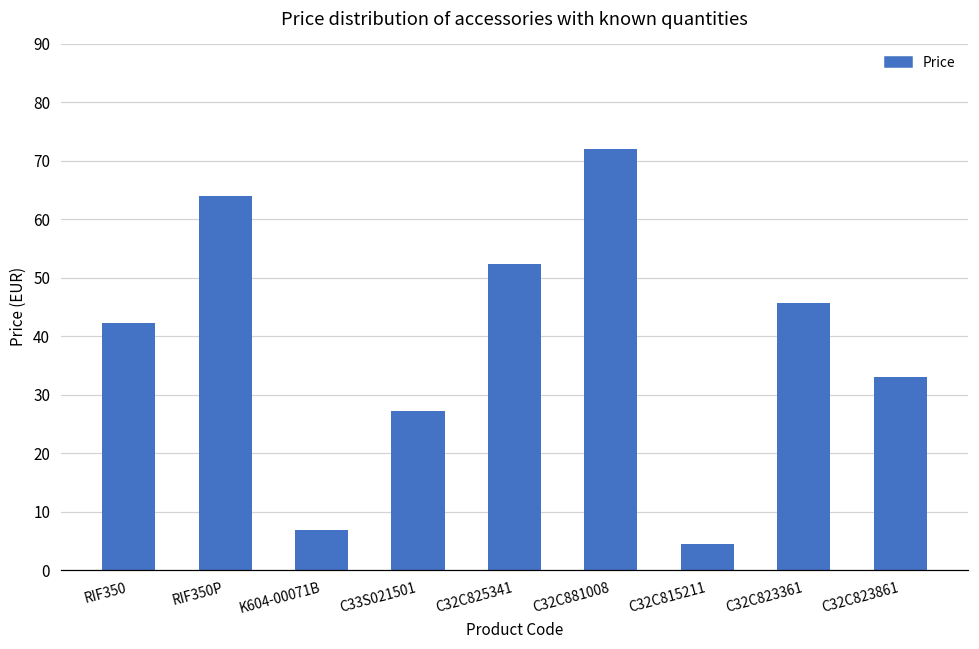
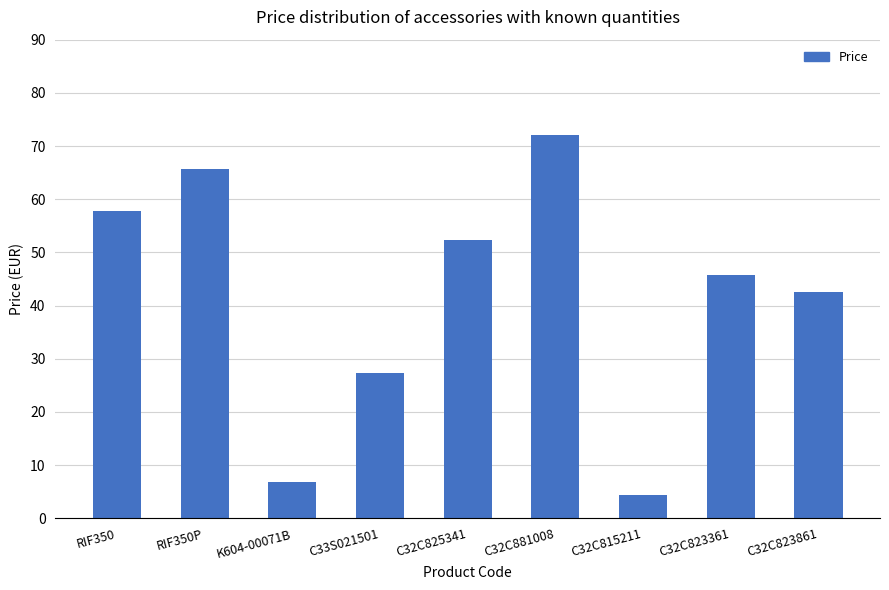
RIF350: 42 -> 58
RIF350P: 64 -> 66
C32C823861: 33 -> 43
